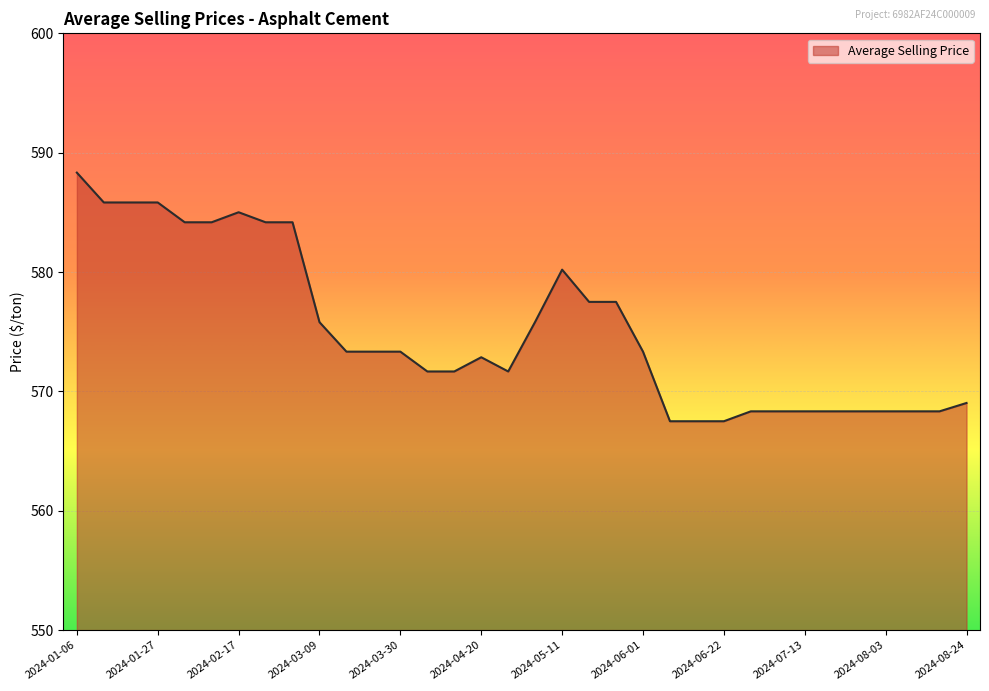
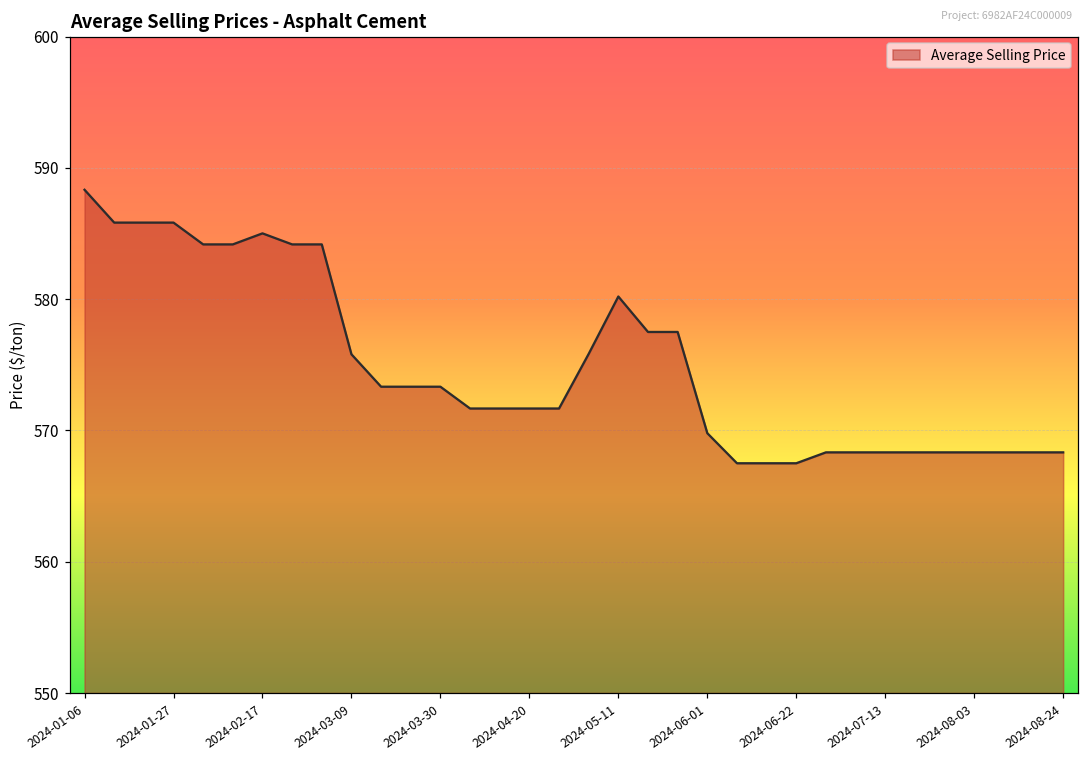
2024-04-20: 572.9 -> 571.7
2024-06-01: 573.3 -> 569.8
2024-08-24: 569.0 -> 568.3
